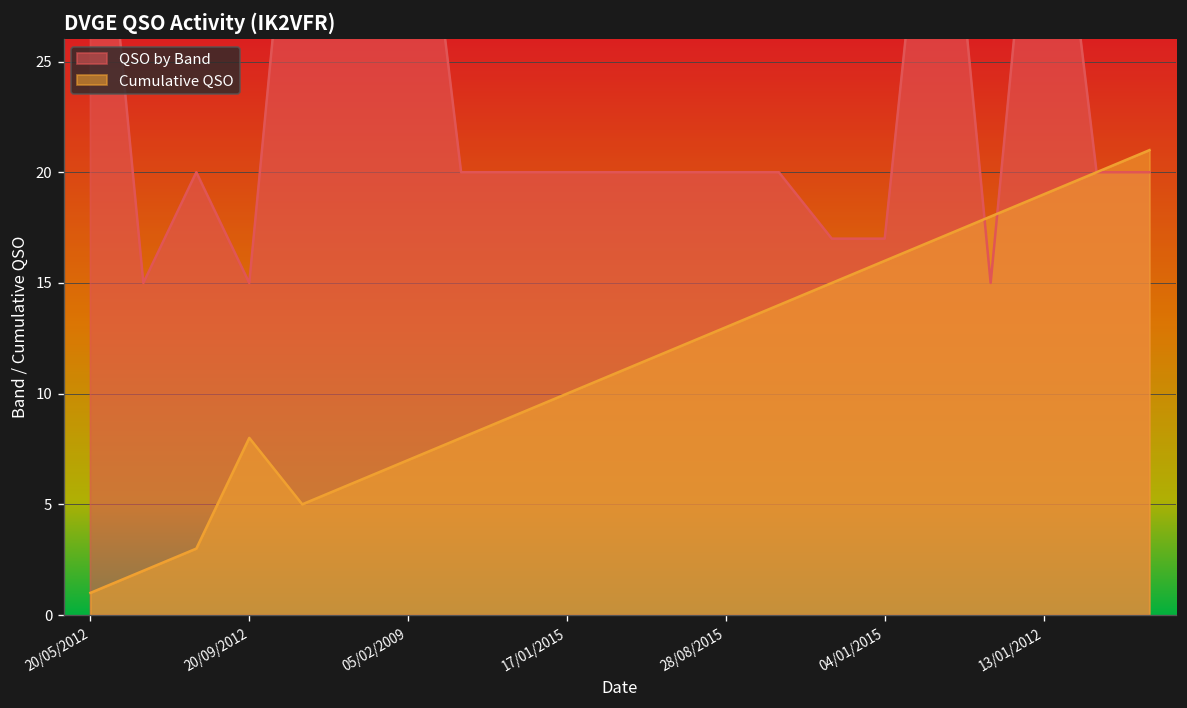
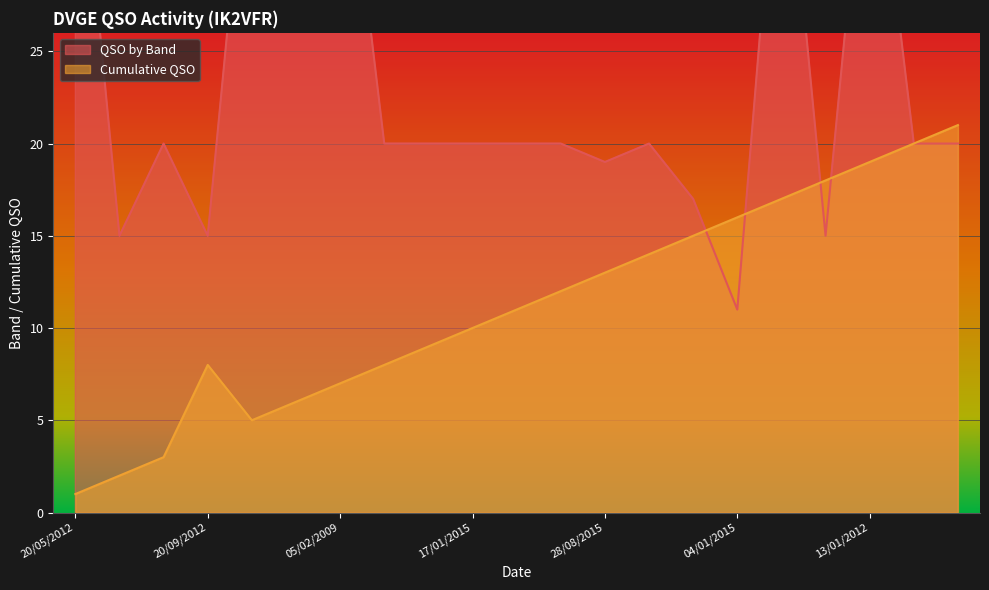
QSO by Band, 28/08/2015: 20 -> 19
QSO by Band, 04/01/2015: 17 -> 11
